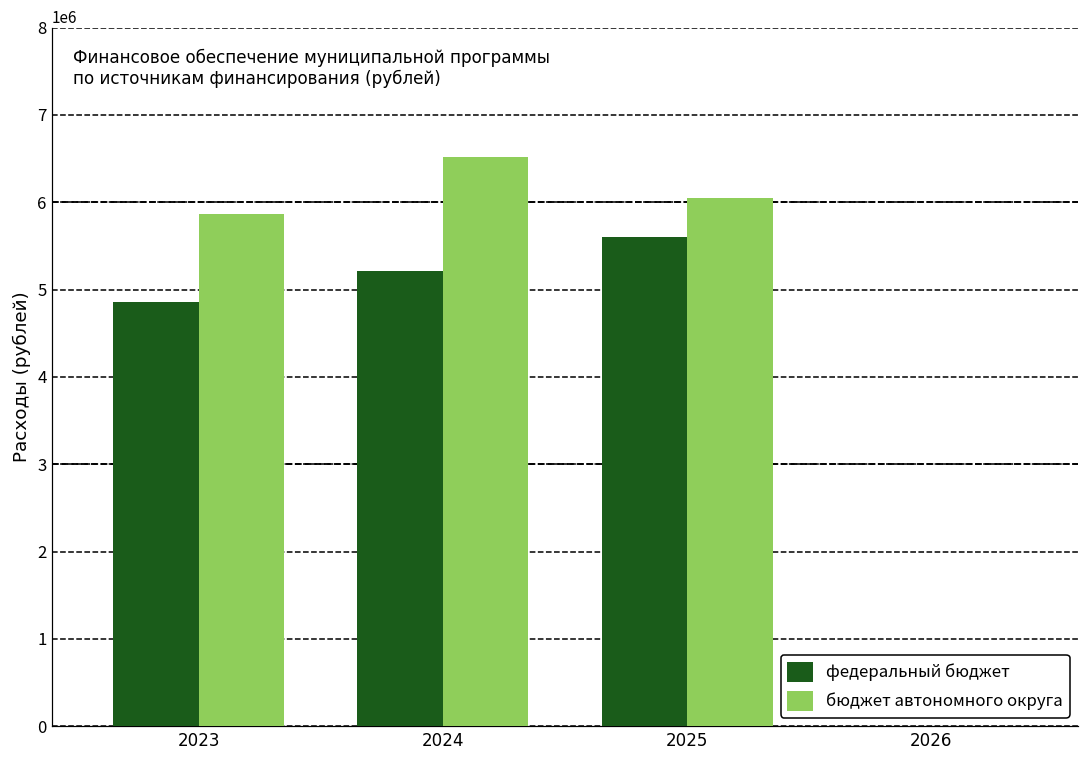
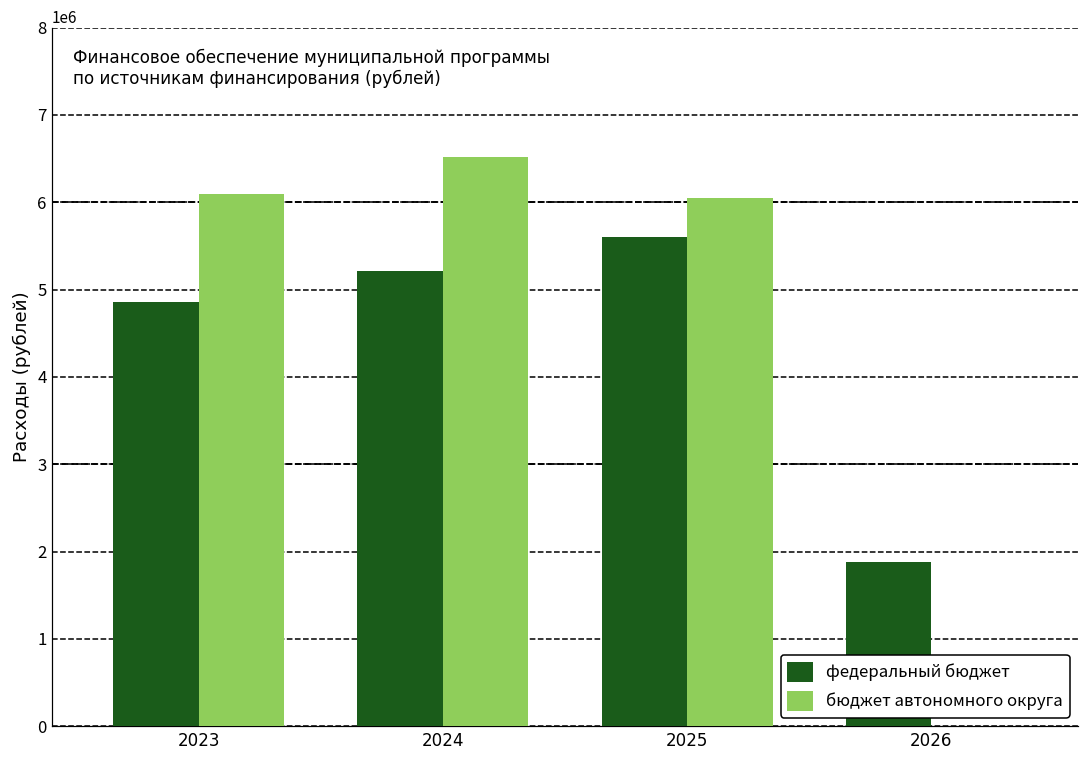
бюджет автономного округа, 2023: 5900000 -> 6100000
федеральный бюджет, 2026: 0 -> 1900000
